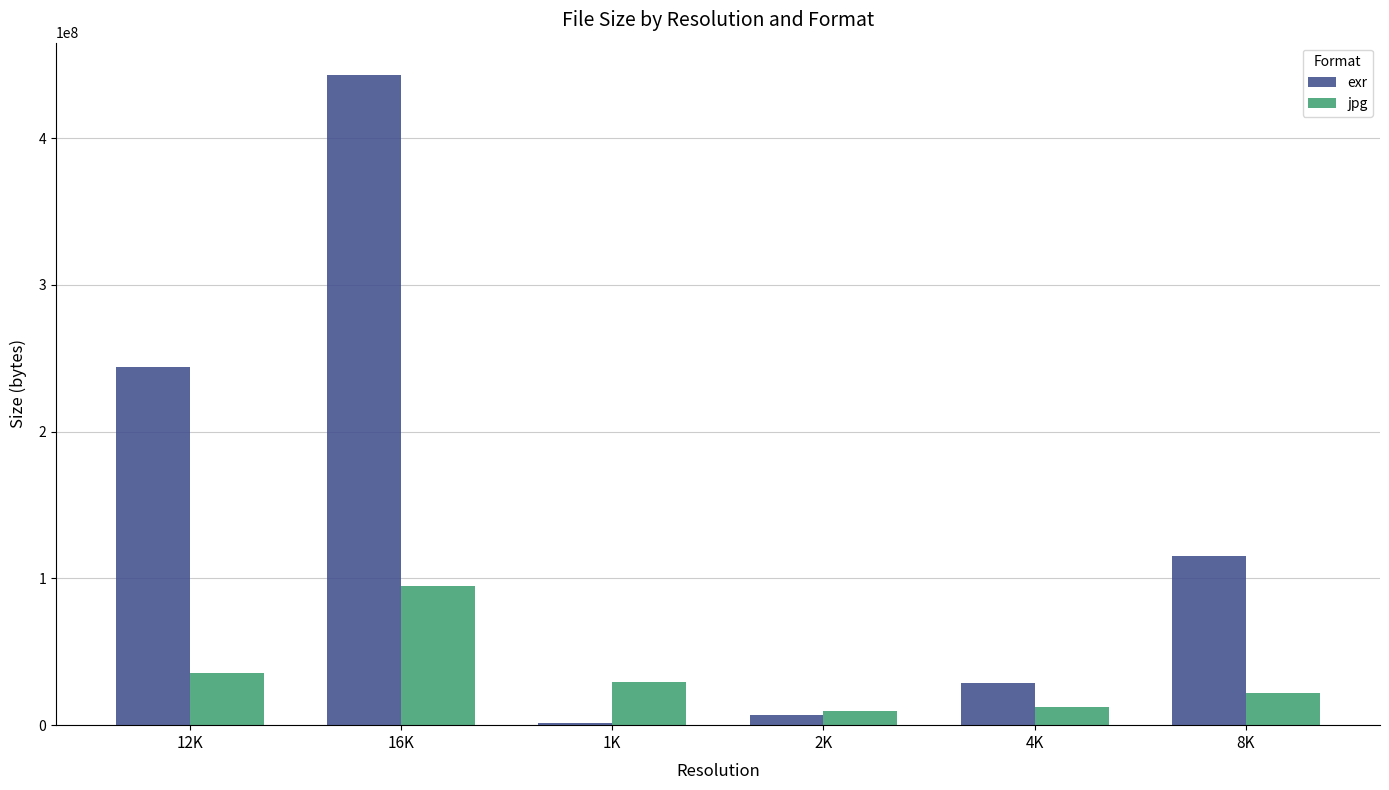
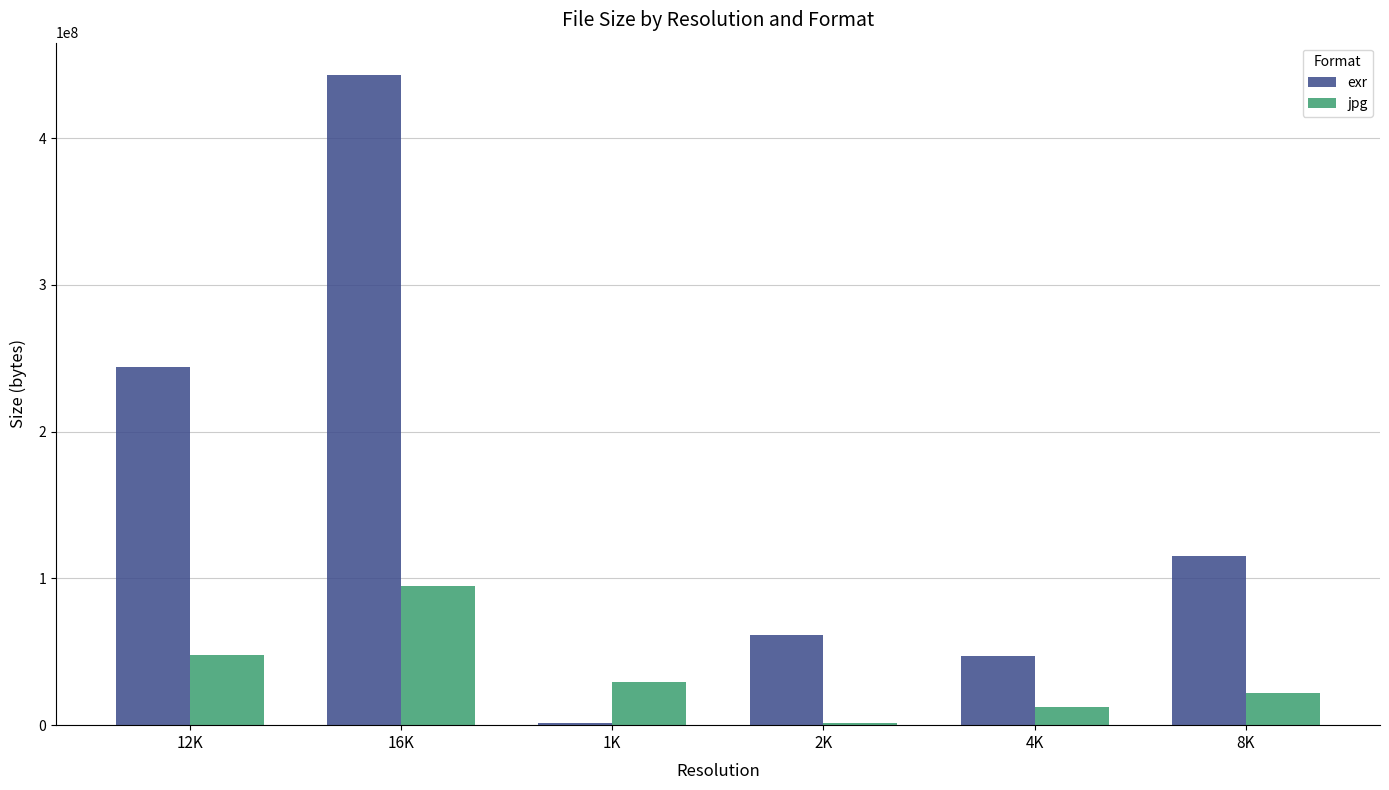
jpg, 12K: 36000000 -> 48000000
exr, 2K: 7000000 -> 62000000
jpg, 2K: 9000000 -> 1000000
exr, 4K: 29000000 -> 47000000
